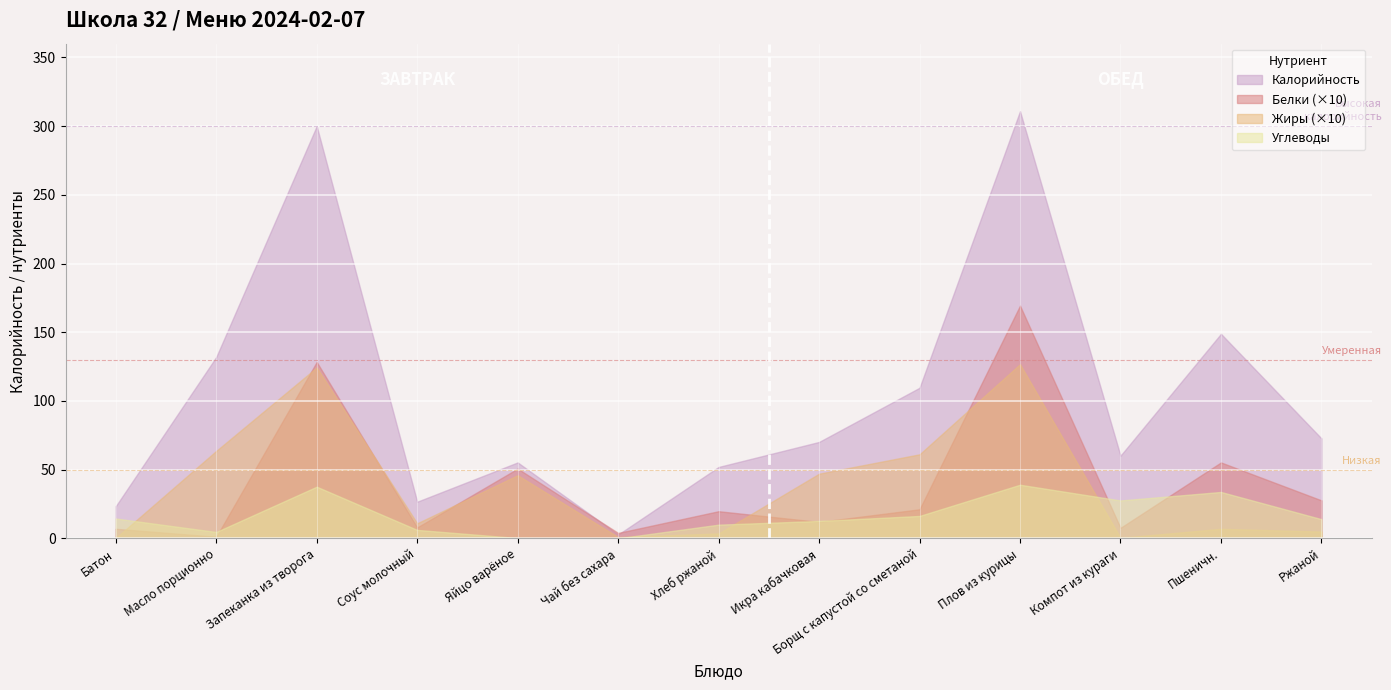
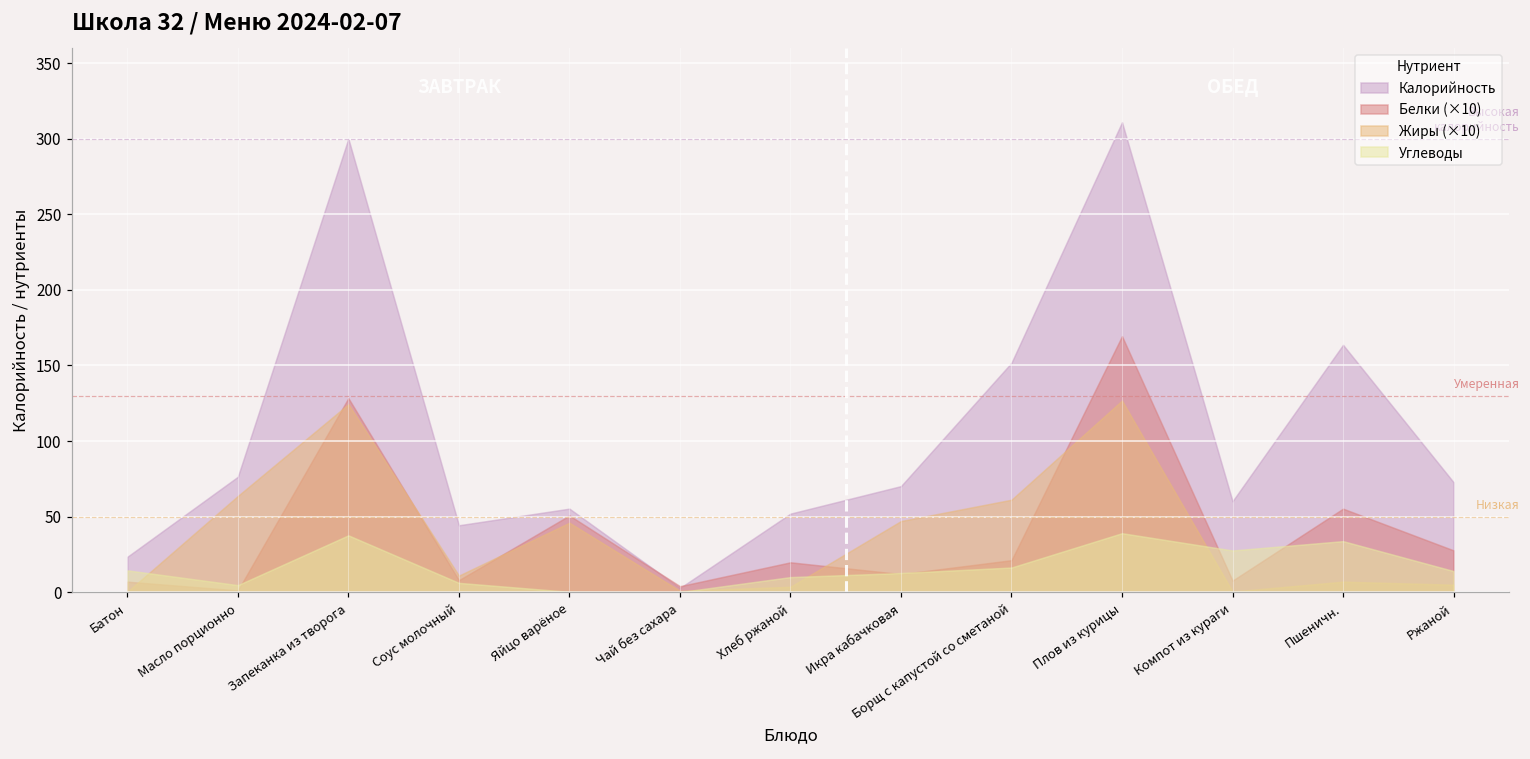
Калорийность, Масло порционно: 132 -> 76
Калорийность, Соус молочный: 27 -> 44
Калорийность, Борщ с капустой со сметаной: 110 -> 152
Калорийность, Пшеничн.: 149 -> 164
